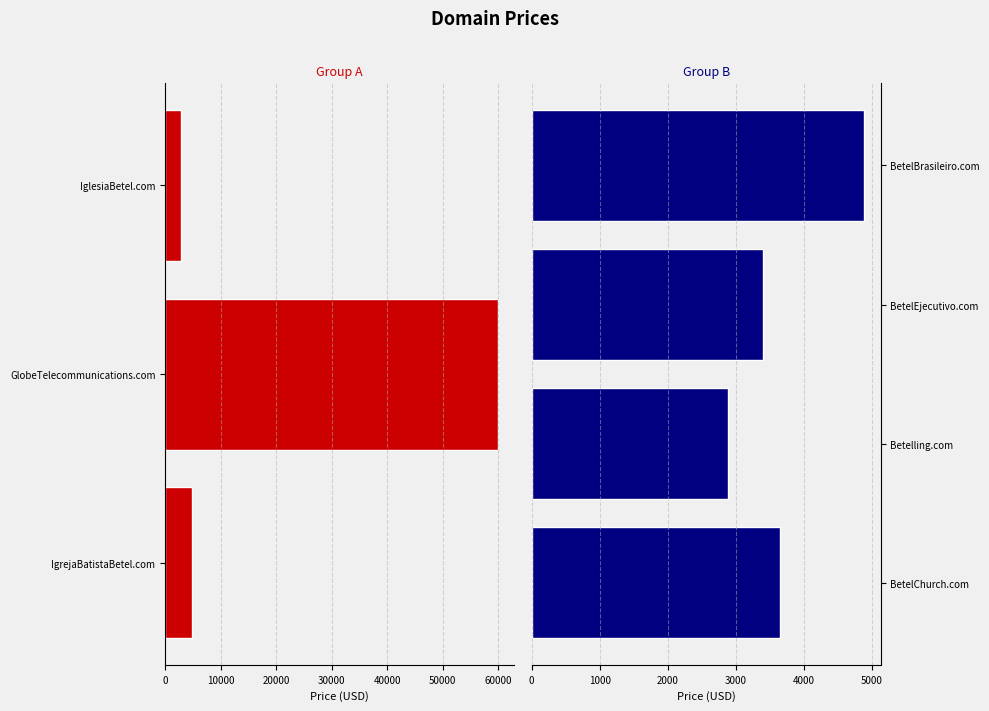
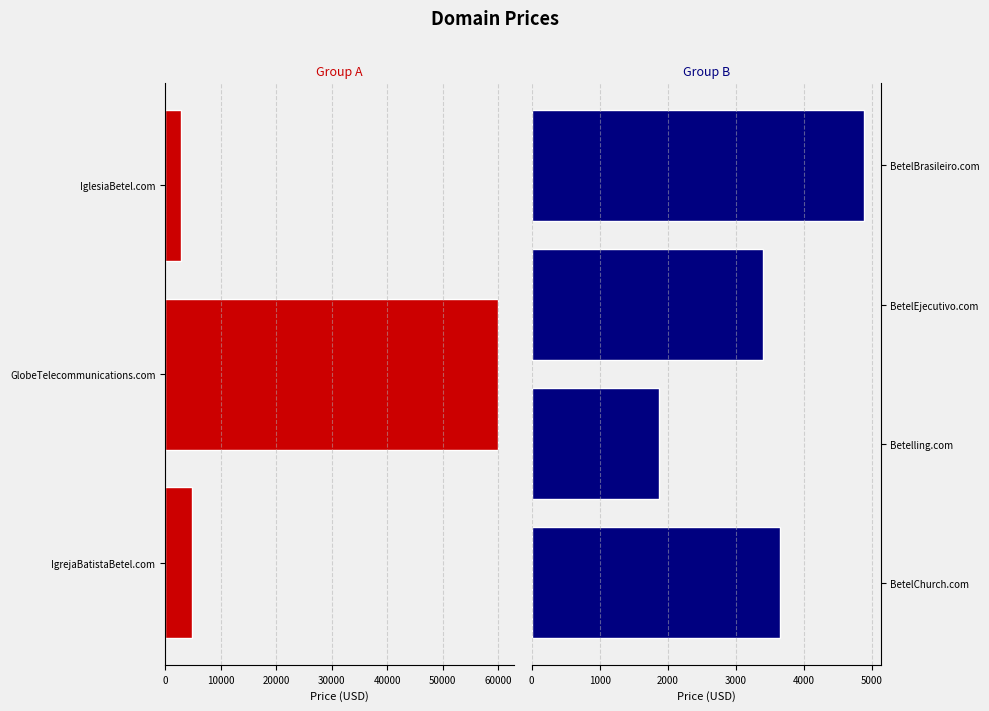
Group B, Betelling.com: 2900 -> 1900
